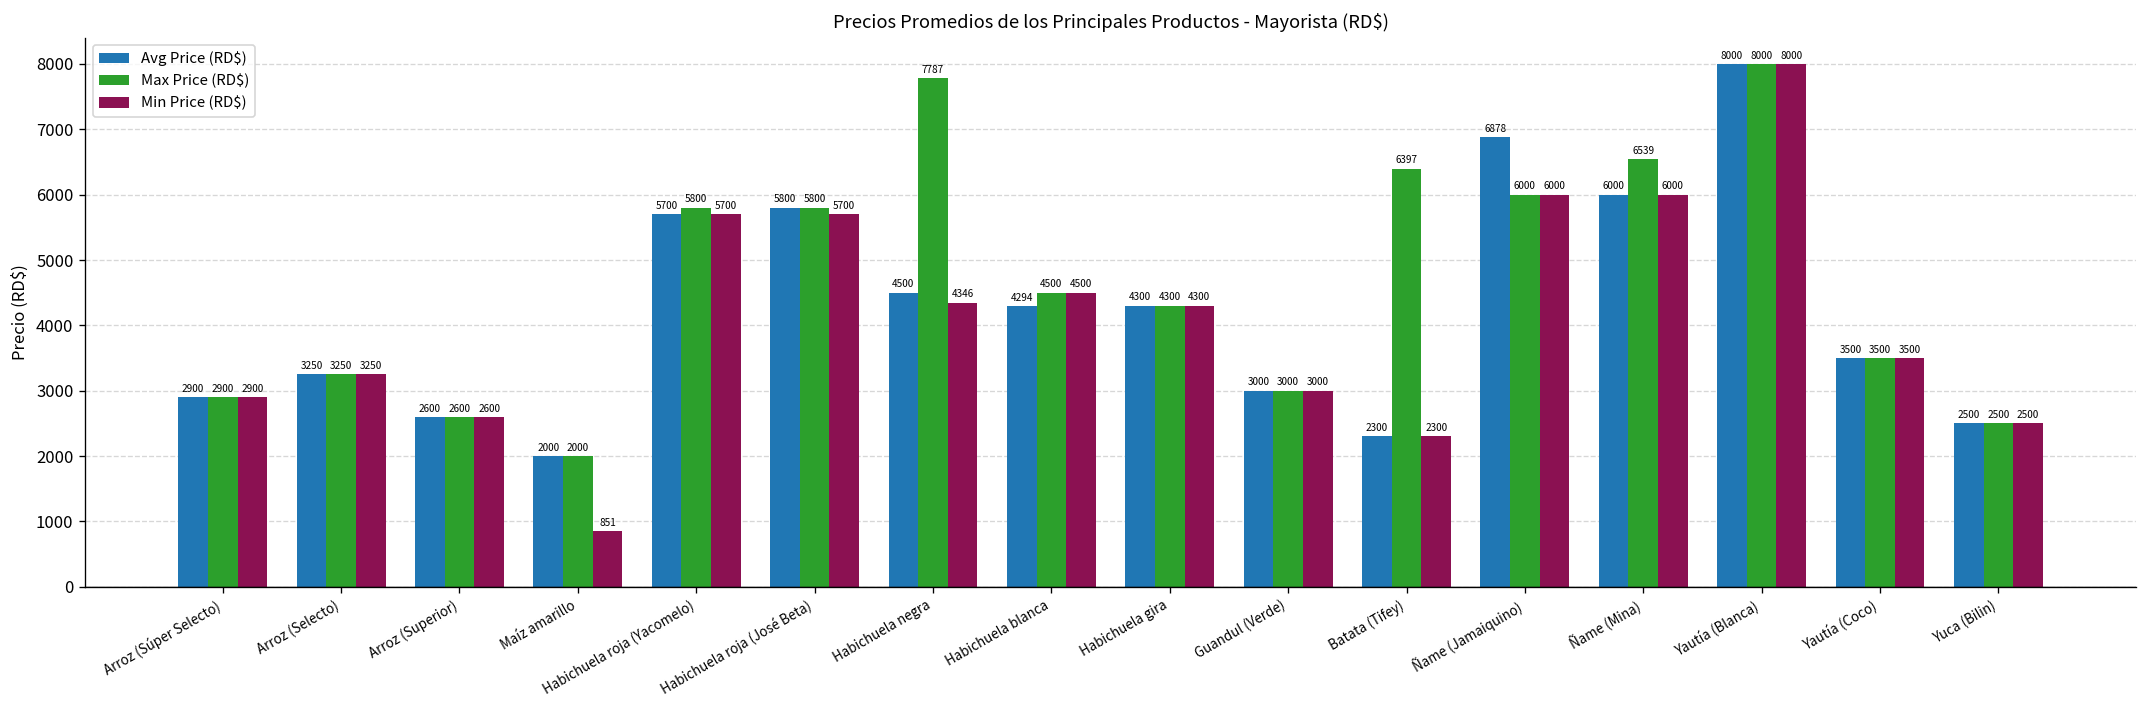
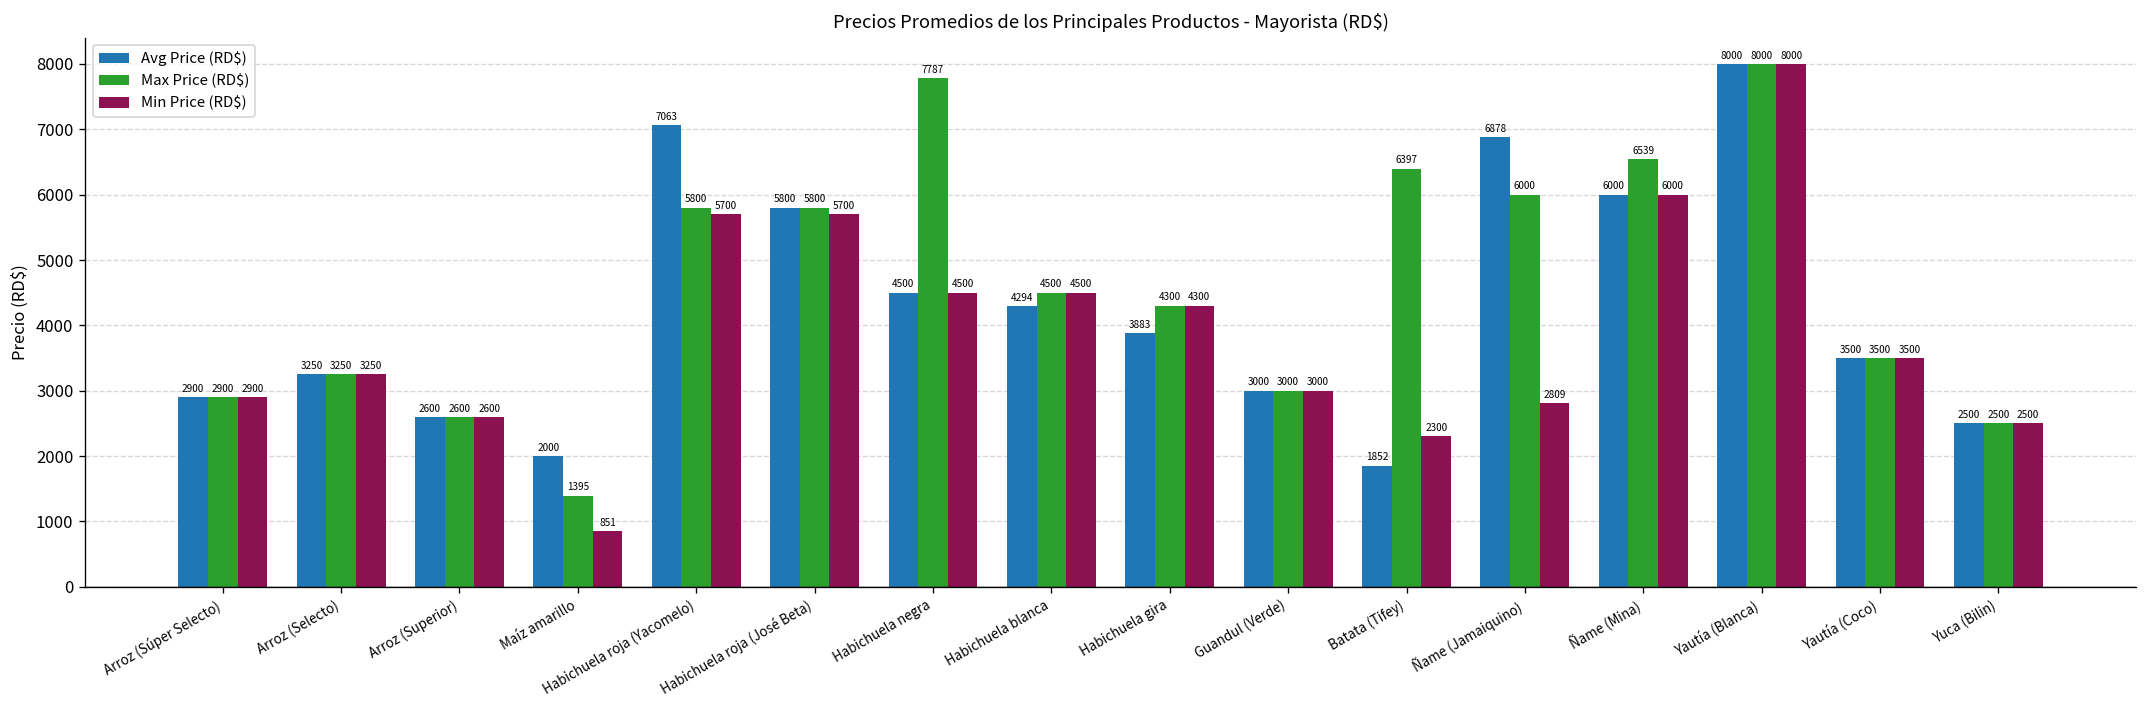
Max Price (RD$), Maíz amarillo: 2000 -> 1395
Avg Price (RD$), Habichuela roja (Yacomelo): 5700 -> 7063
Min Price (RD$), Habichuela negra: 4346 -> 4500
Avg Price (RD$), Habichuela gira: 4300 -> 3883
Avg Price (RD$), Batata (Tifey): 2300 -> 1852
Min Price (RD$), Ñame (Jamaiquino): 6000 -> 2809
